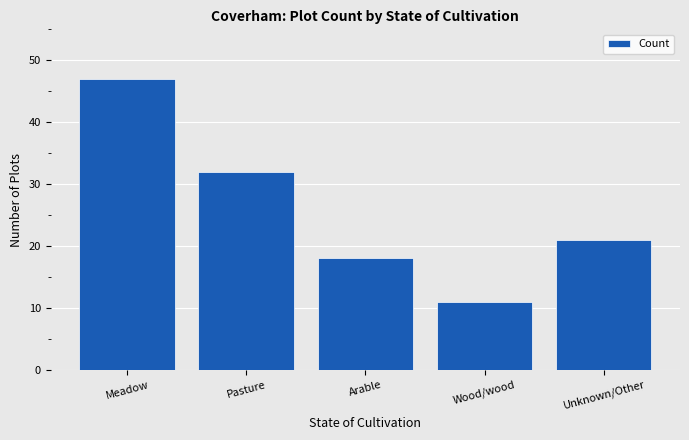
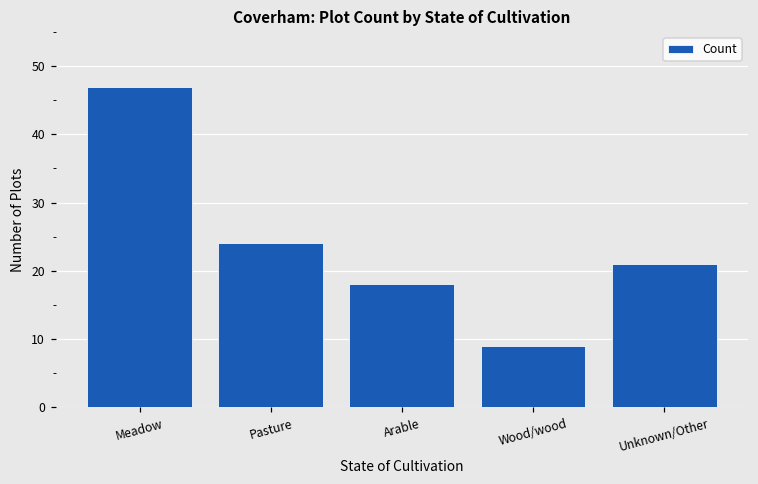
Pasture: 32 -> 24
Wood/wood: 11 -> 9
